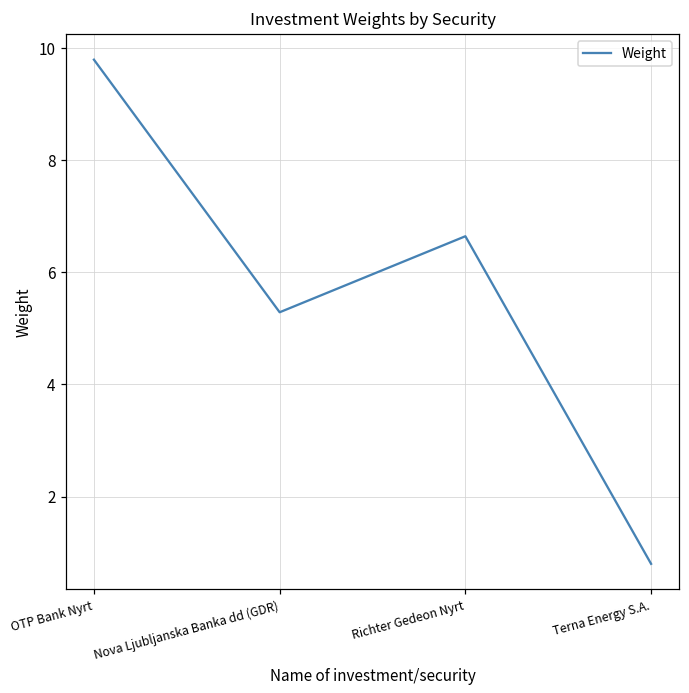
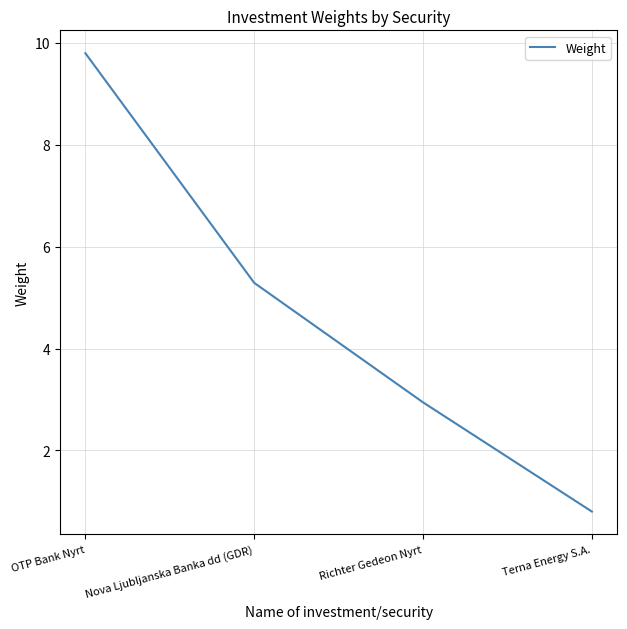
Richter Gedeon Nyrt: 6.6 -> 2.9
